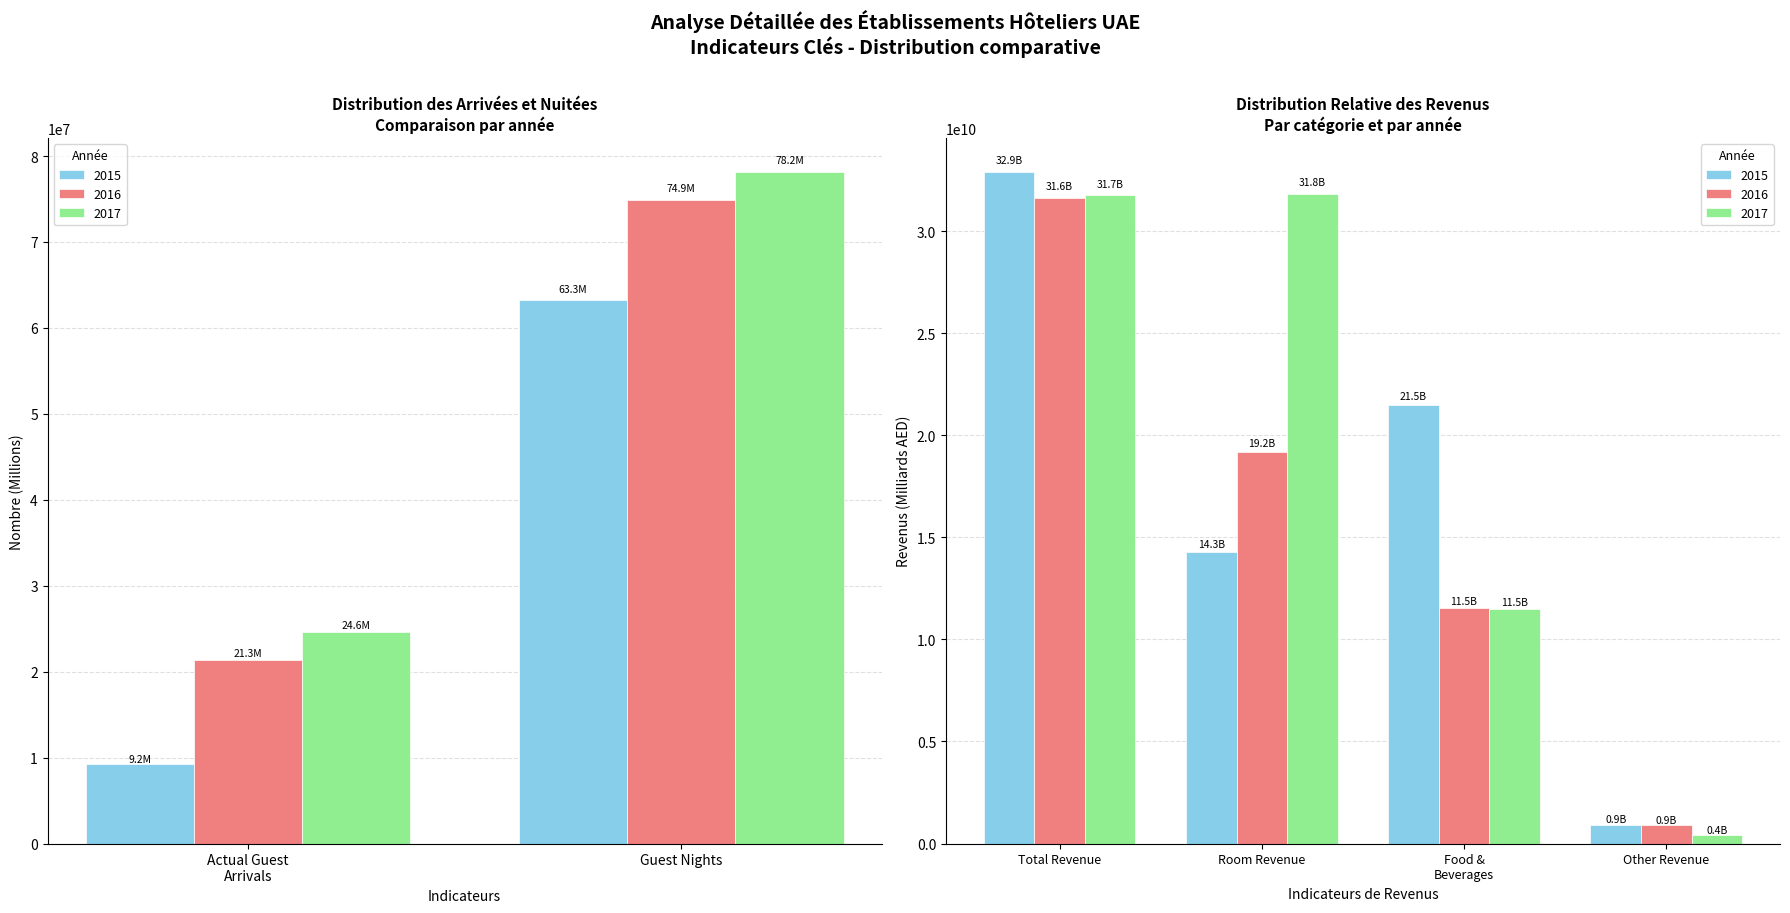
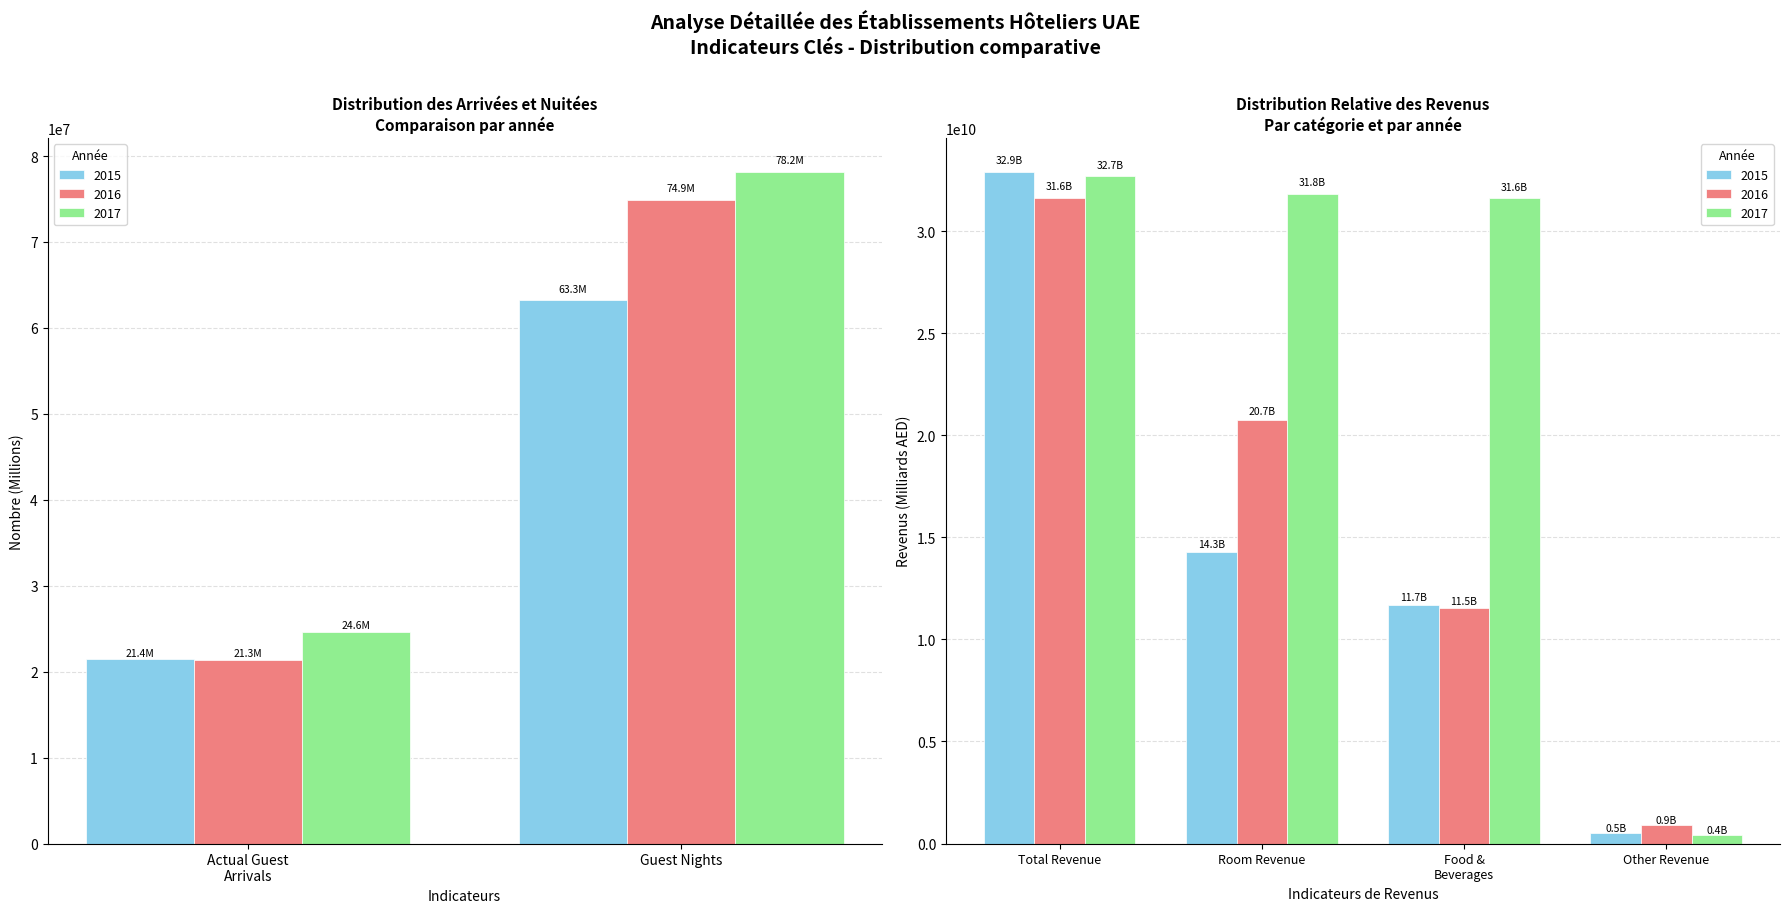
Distribution des Arrivées et Nuitées Comparaison par année, 2015, Actual Guest Arrivals: 9.2M -> 21.4M
Distribution Relative des Revenus Par catégorie et par année, 2017, Total Revenue: 31.7B -> 32.7B
Distribution Relative des Revenus Par catégorie et par année, 2016, Room Revenue: 19.2B -> 20.7B
Distribution Relative des Revenus Par catégorie et par année, 2015, Food & Beverages: 21.5B -> 11.7B
Distribution Relative des Revenus Par catégorie et par année, 2017, Food & Beverages: 11.5B -> 31.6B
Distribution Relative des Revenus Par catégorie et par année, 2015, Other Revenue: 0.9B -> 0.5B
